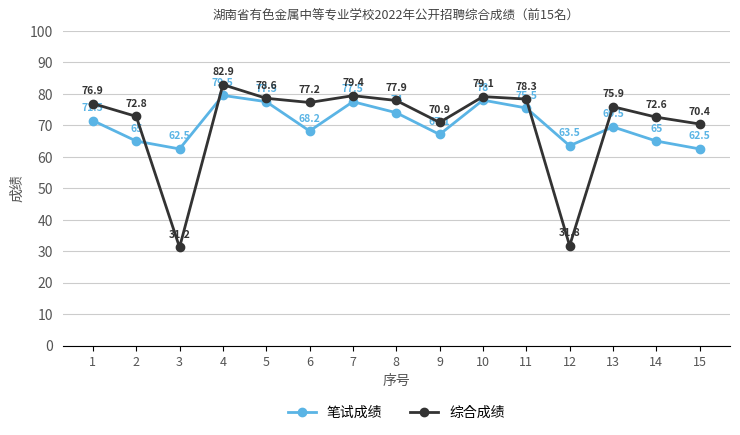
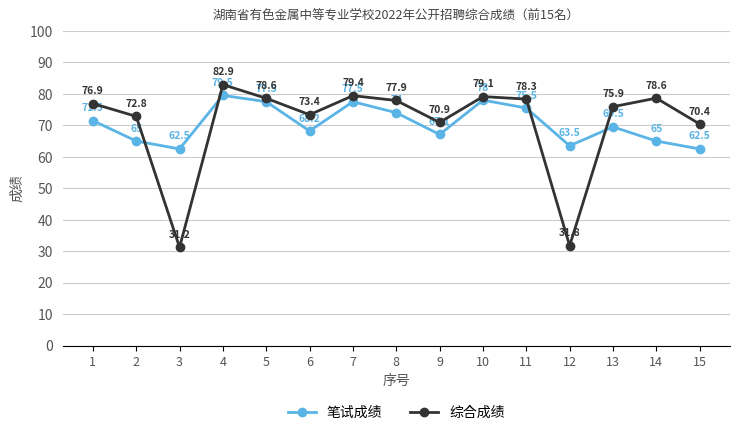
综合成绩, 6: 77.2 -> 73.4
综合成绩, 14: 72.6 -> 78.6
